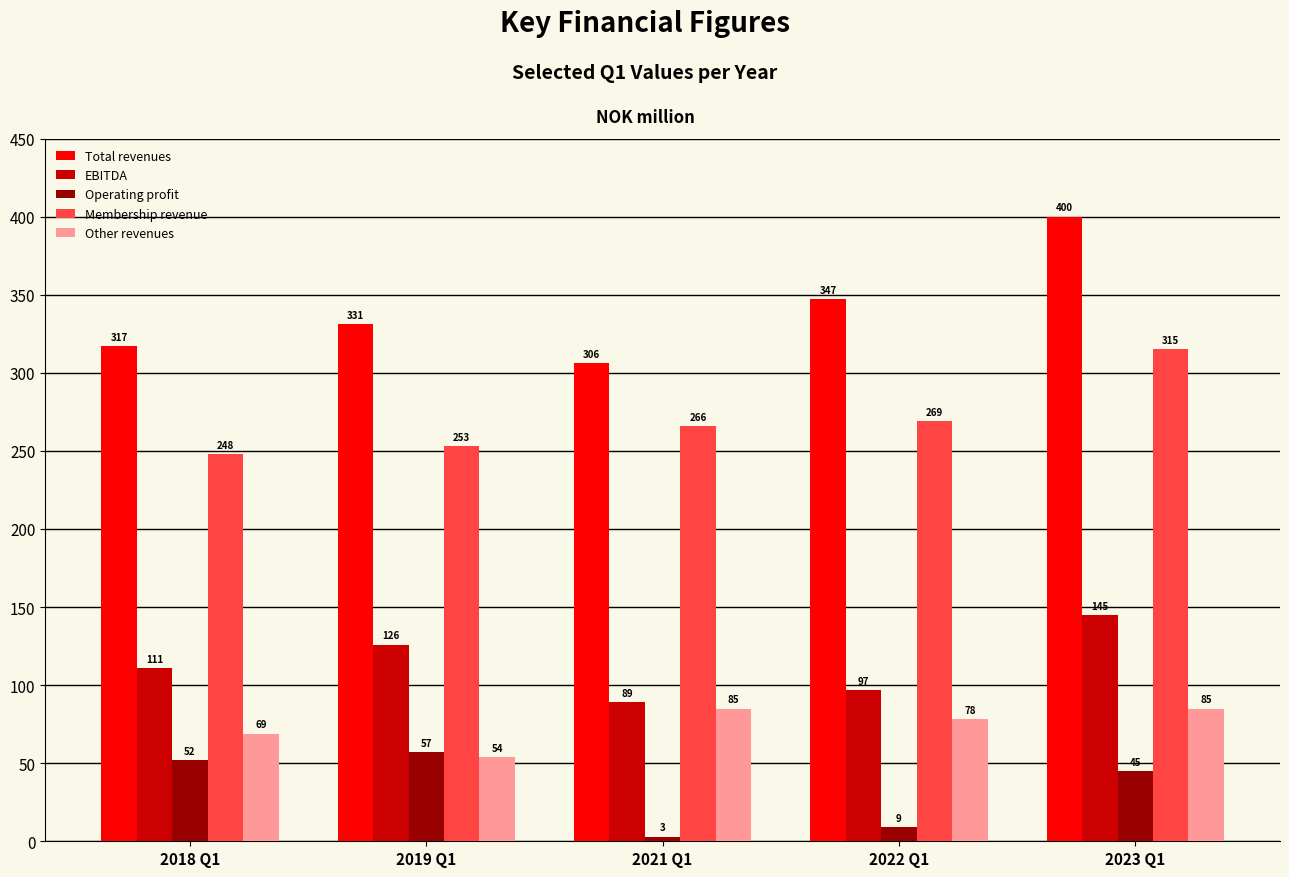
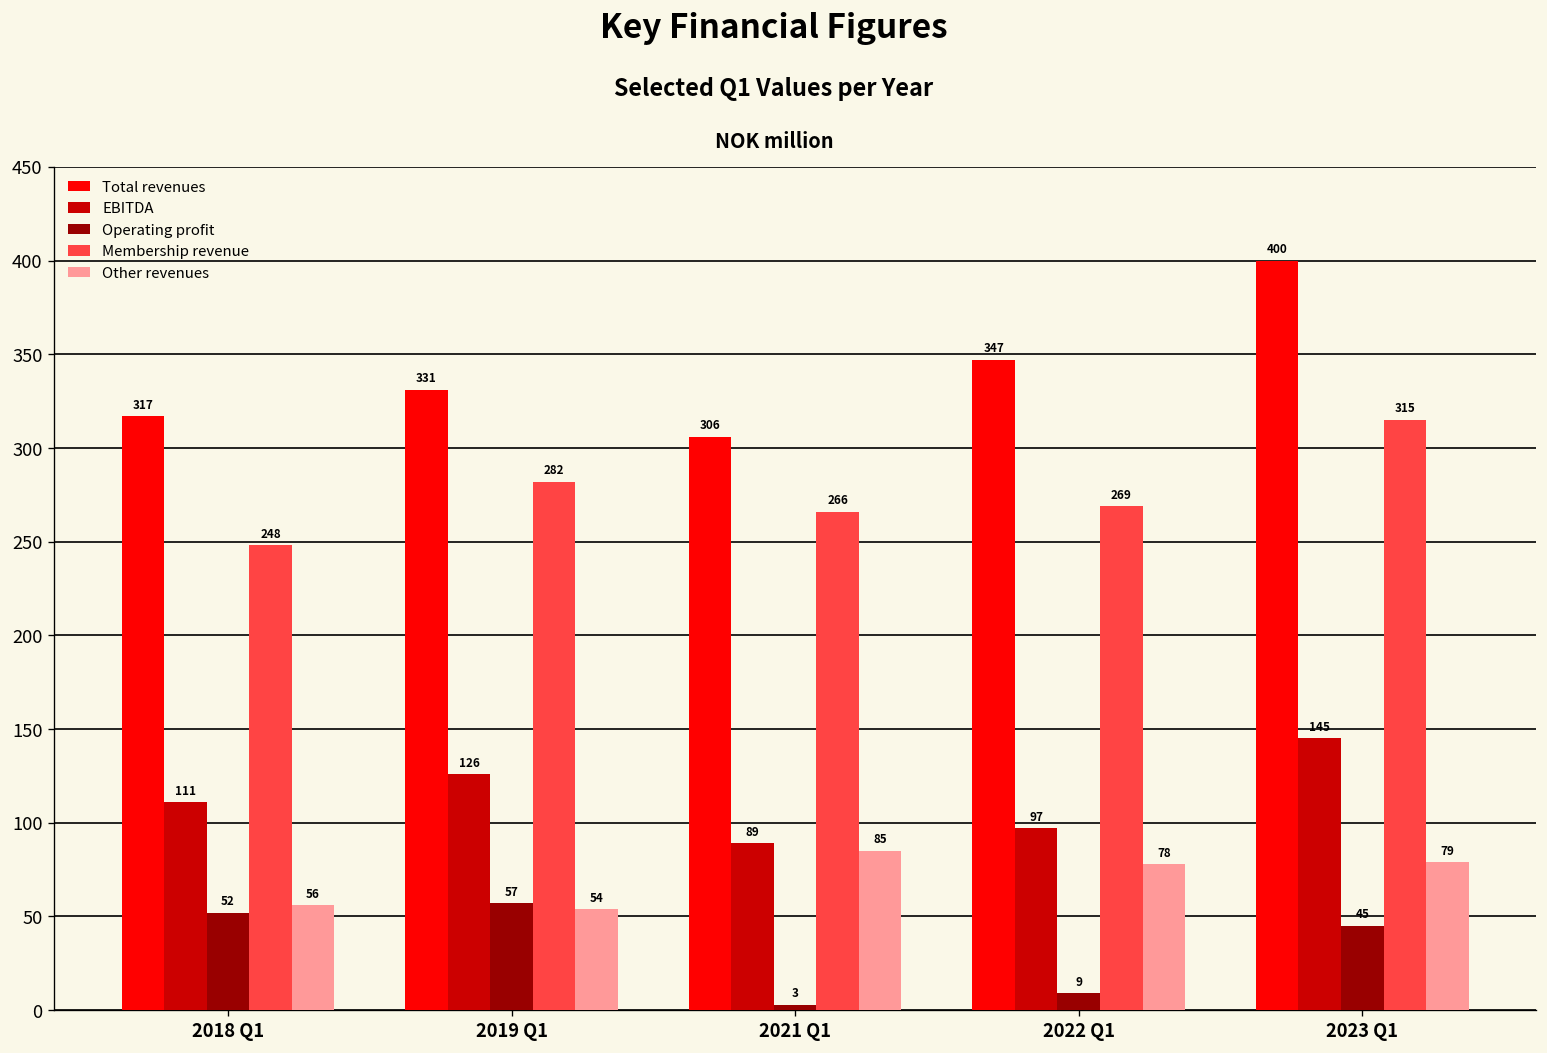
Other revenues, 2018 Q1: 69 -> 56
Membership revenue, 2019 Q1: 253 -> 282
Other revenues, 2023 Q1: 85 -> 79
